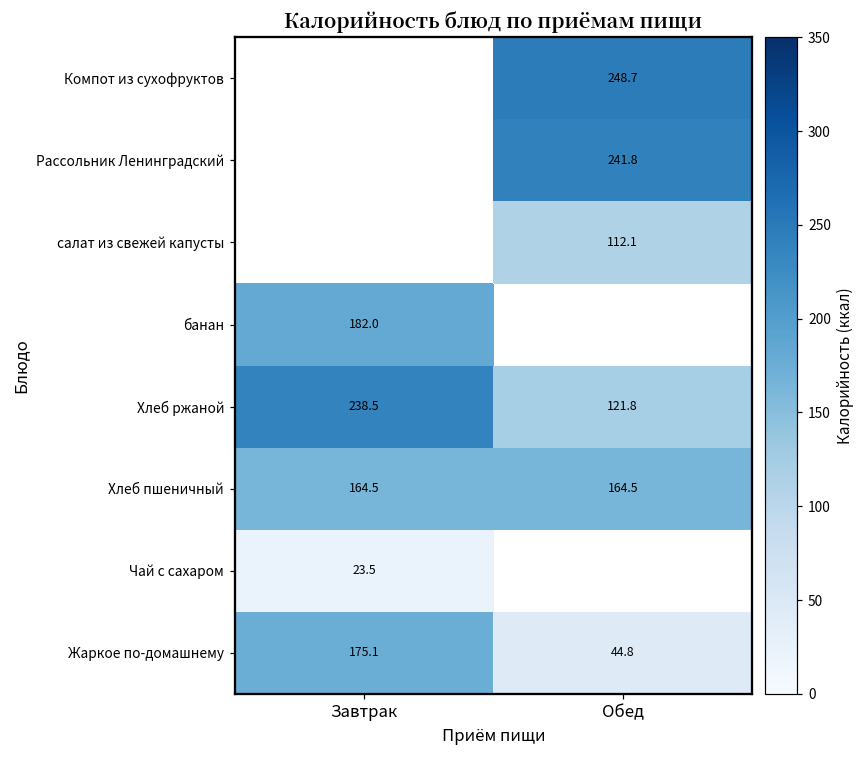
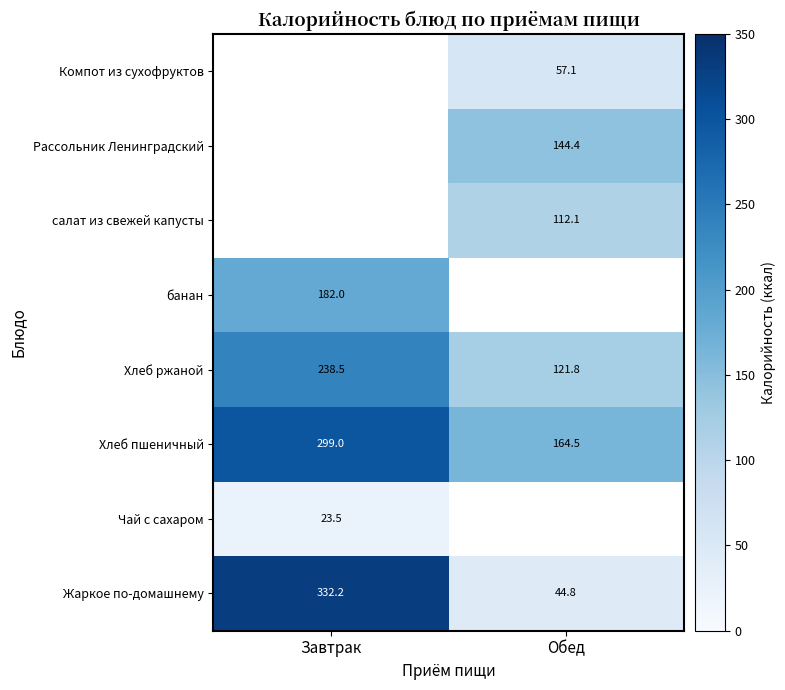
Компот из сухофруктов, Обед: 248.7 -> 57.1
Рассольник Ленинградский, Обед: 241.8 -> 144.4
Хлеб пшеничный, Завтрак: 164.5 -> 299.0
Жаркое по-домашнему, Завтрак: 175.1 -> 332.2
